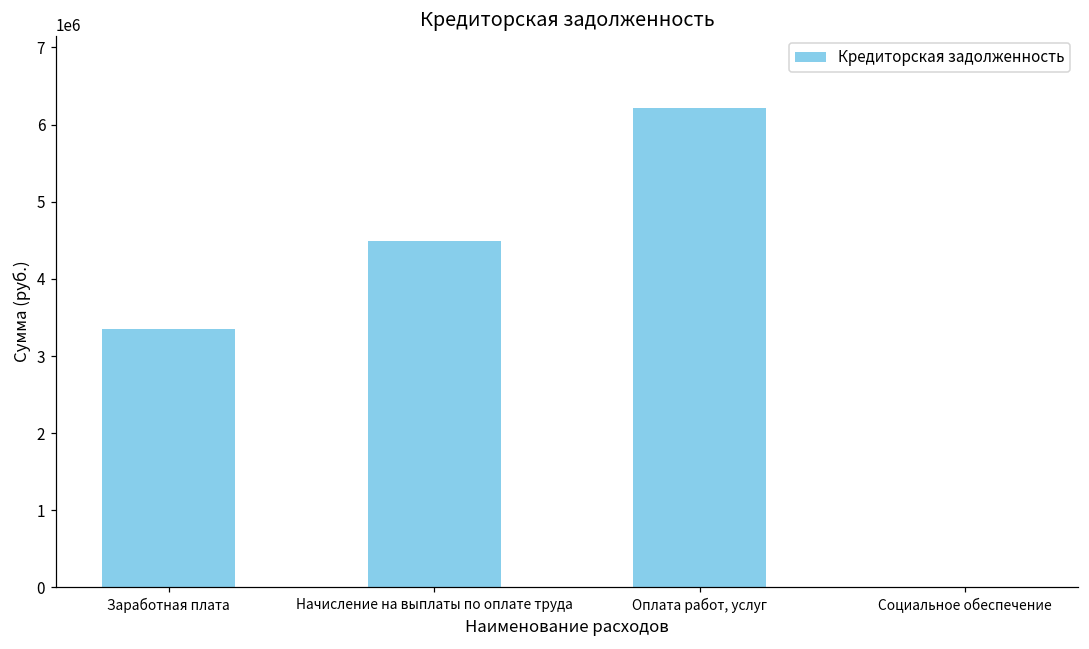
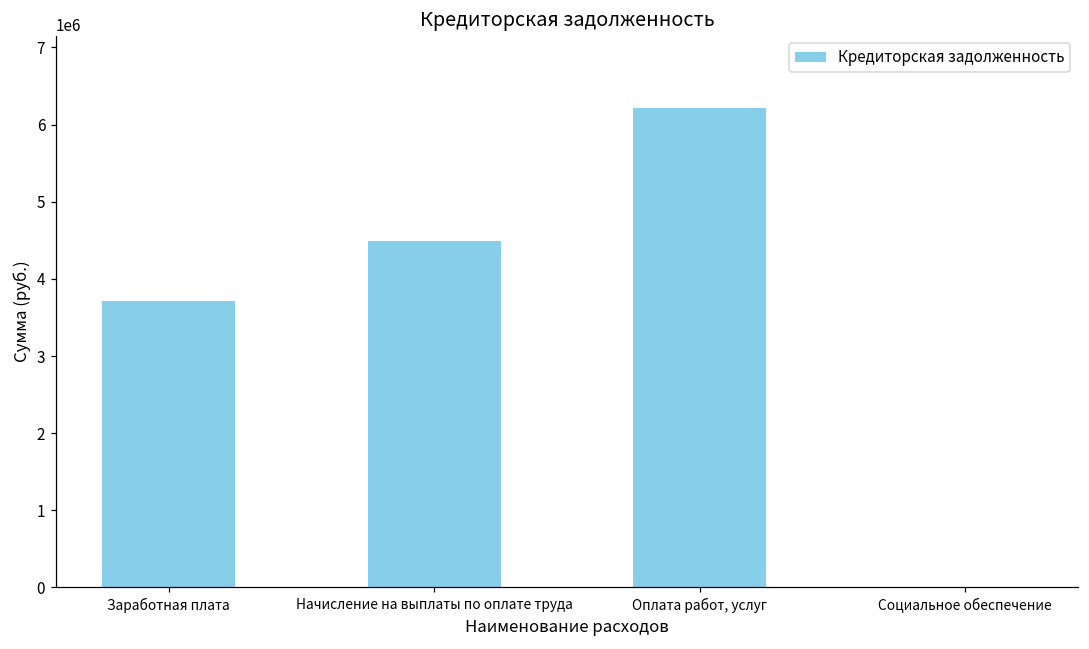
Заработная плата: 3400000 -> 3700000
